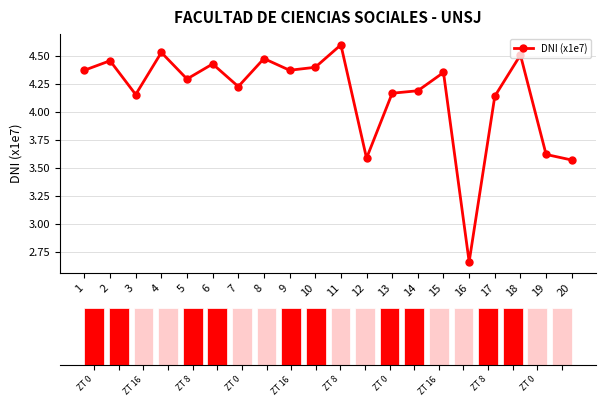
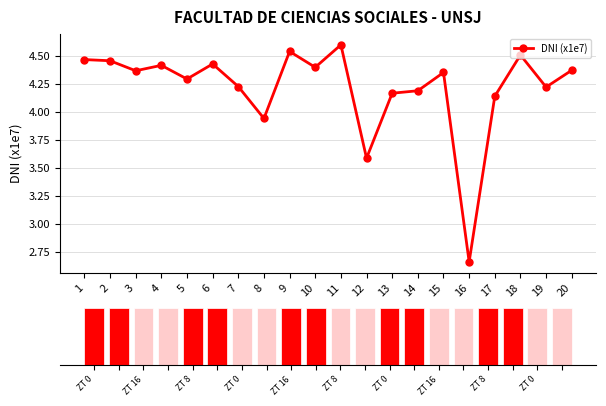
FACULTAD DE CIENCIAS SOCIALES - UNSJ, 1: 4.37 -> 4.46
FACULTAD DE CIENCIAS SOCIALES - UNSJ, 3: 4.15 -> 4.36
FACULTAD DE CIENCIAS SOCIALES - UNSJ, 4: 4.53 -> 4.41
FACULTAD DE CIENCIAS SOCIALES - UNSJ, 8: 4.47 -> 3.94
FACULTAD DE CIENCIAS SOCIALES - UNSJ, 9: 4.37 -> 4.54
FACULTAD DE CIENCIAS SOCIALES - UNSJ, 19: 3.62 -> 4.22
FACULTAD DE CIENCIAS SOCIALES - UNSJ, 20: 3.57 -> 4.37
